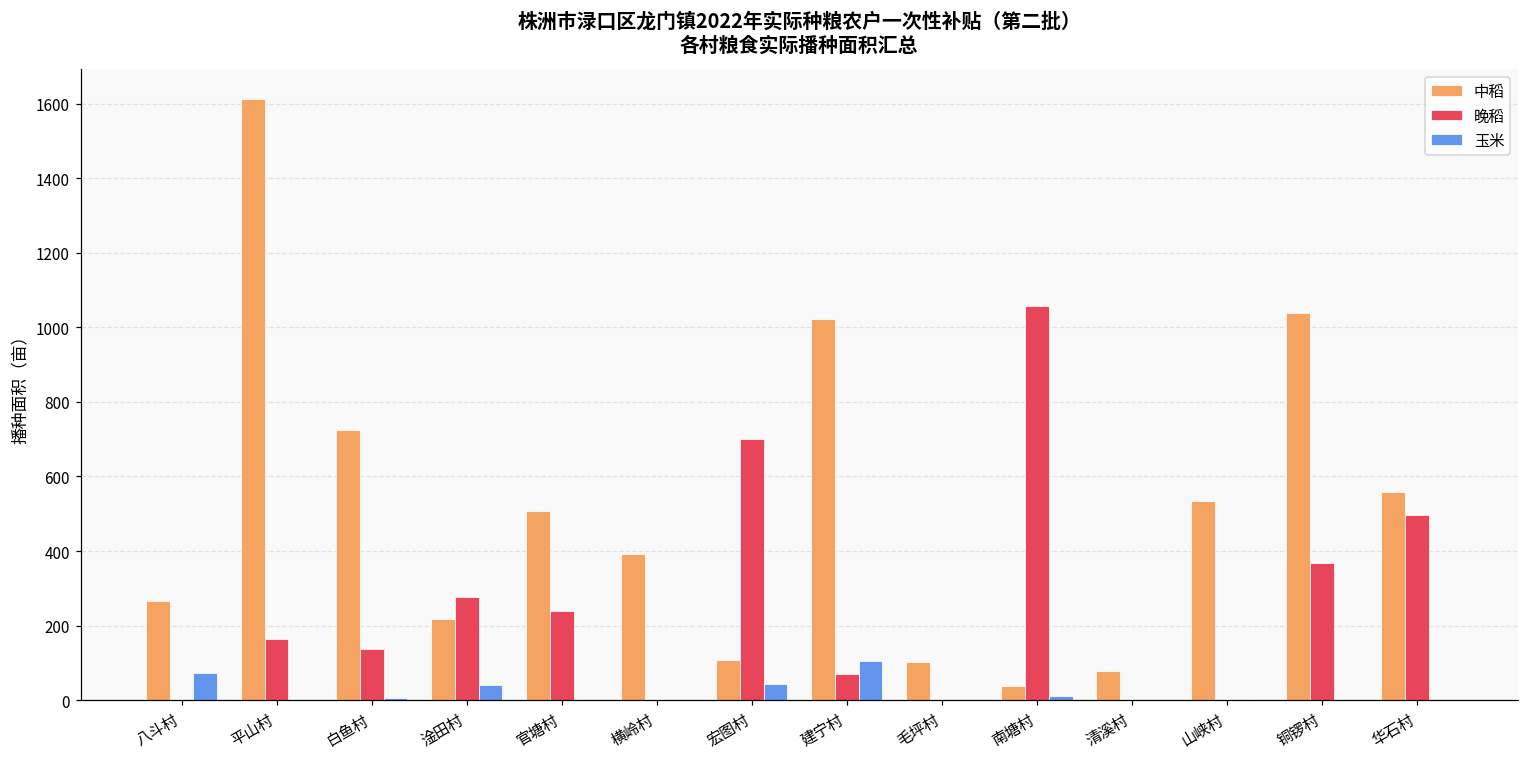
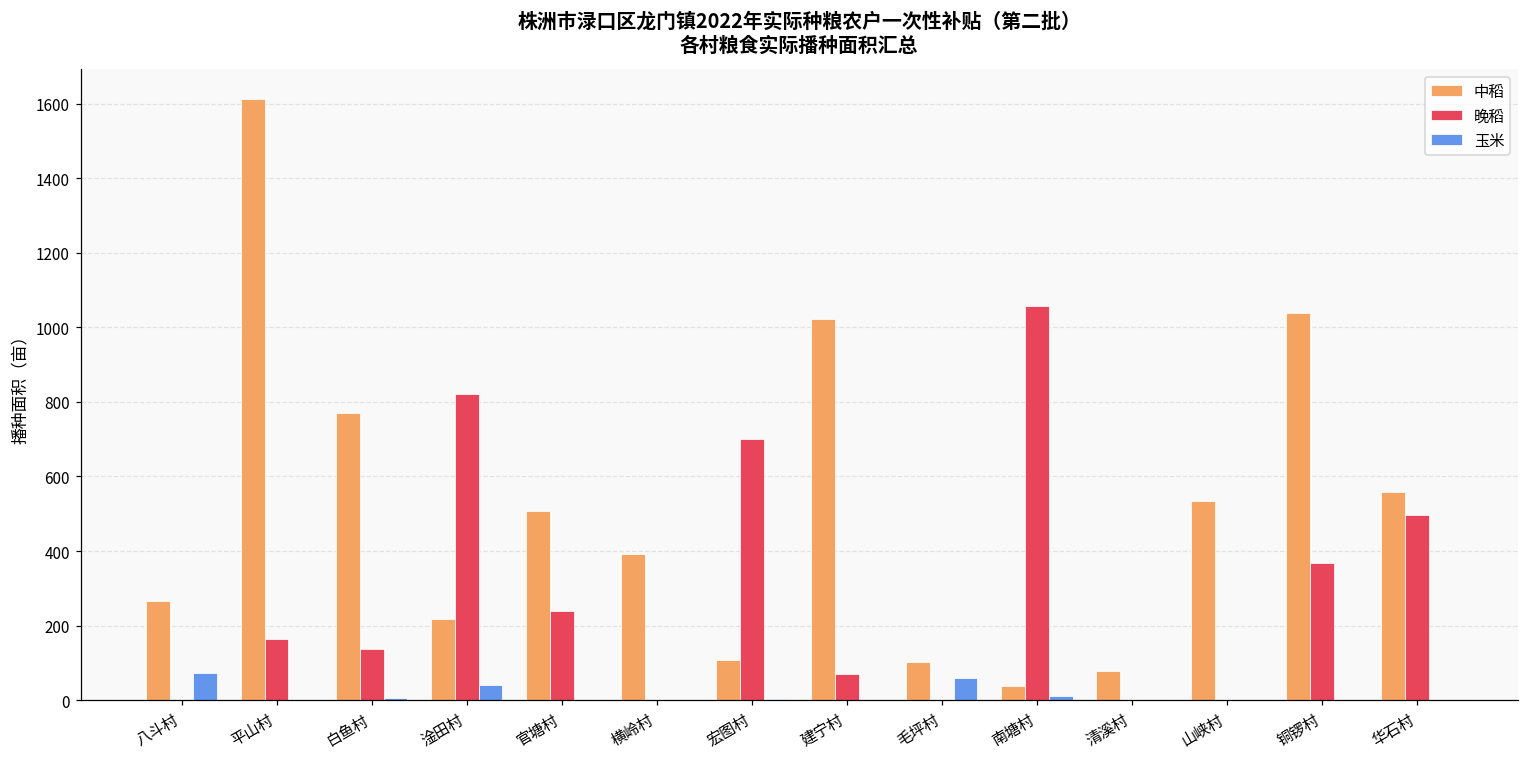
中稻, 白鱼村: 730 -> 770
晚稻, 淦田村: 280 -> 820
玉米, 宏图村: 40 -> 0
玉米, 建宁村: 100 -> 0
玉米, 毛坪村: 0 -> 60
